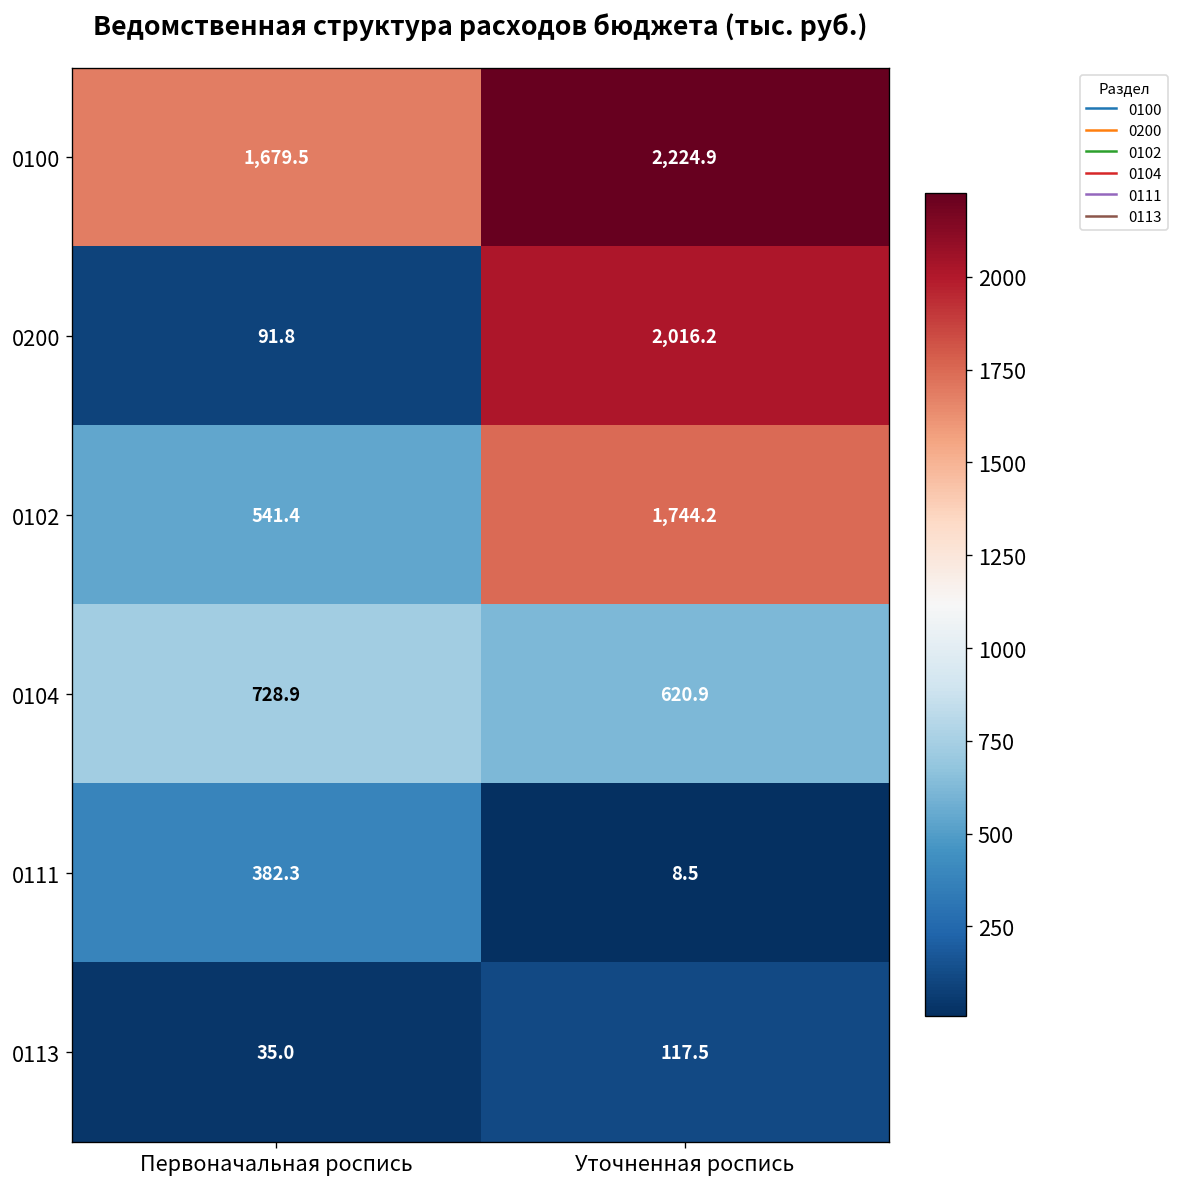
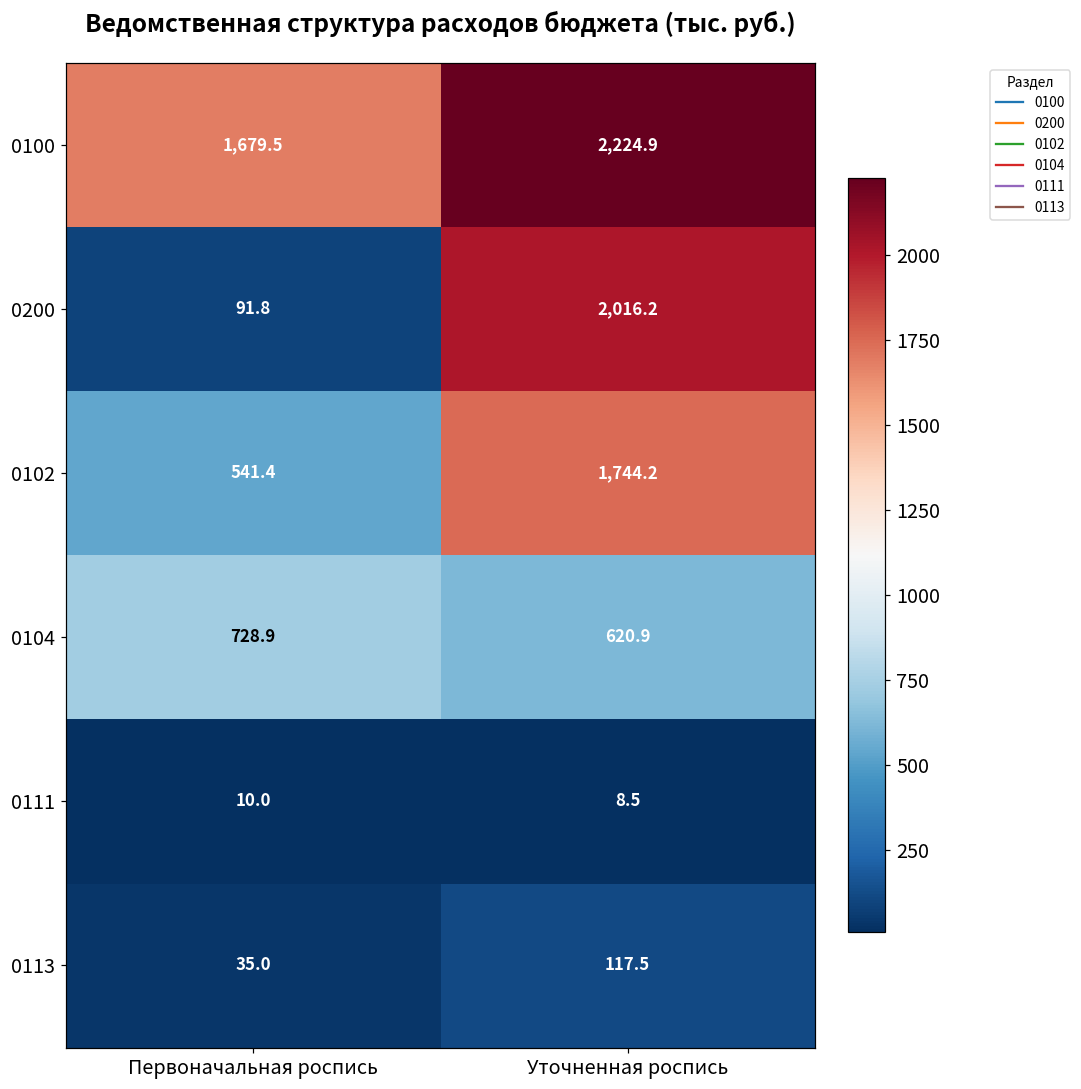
0111, Первоначальная роспись: 382.3 -> 10.0
